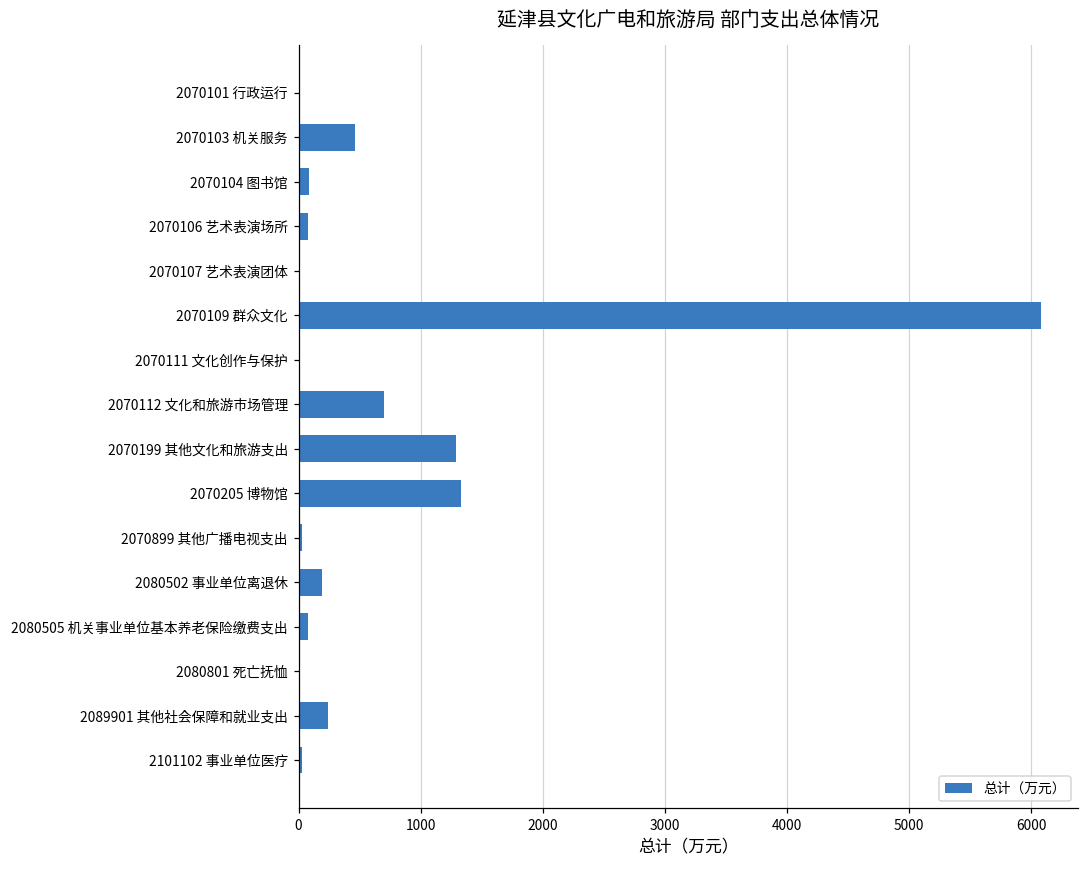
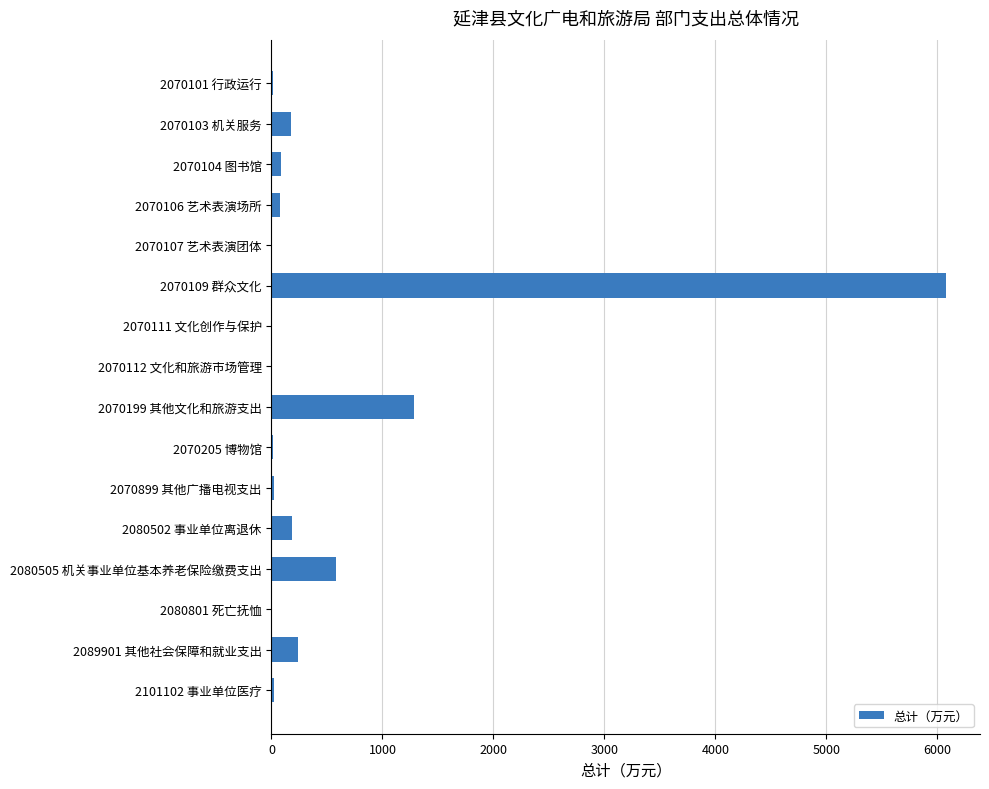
2070103 机关服务: 460 -> 180
2070112 文化和旅游市场管理: 700 -> 10
2070205 博物馆: 1330 -> 20
2080505 机关事业单位基本养老保险缴费支出: 80 -> 580
